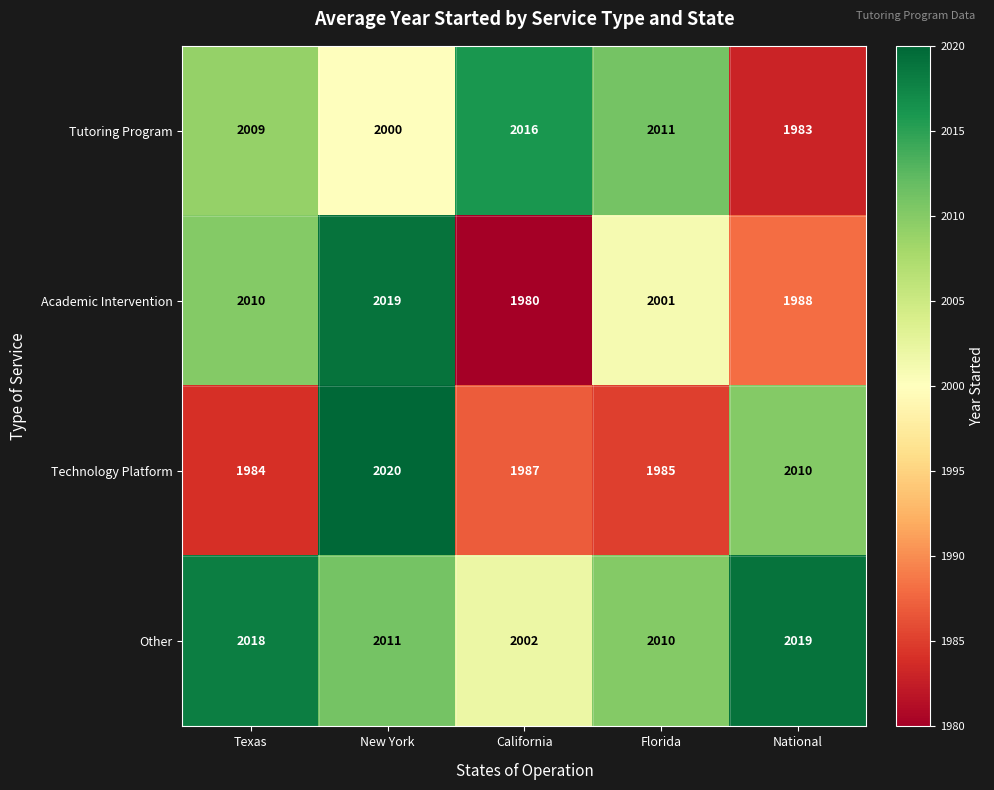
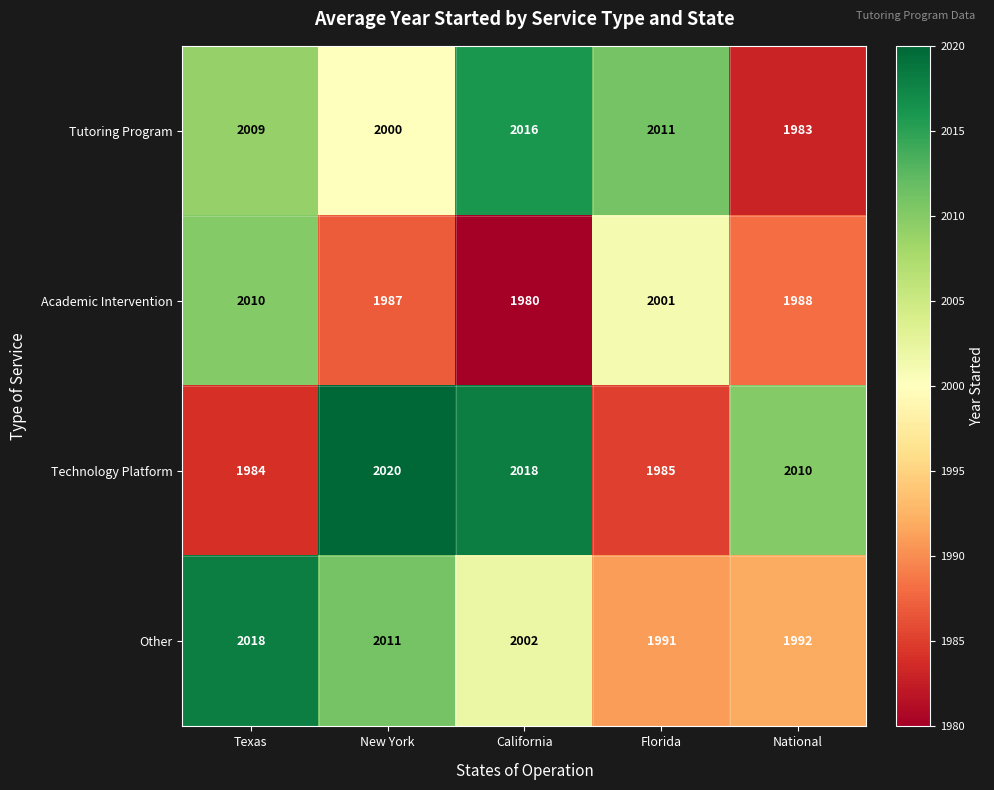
Academic Intervention, New York: 2019 -> 1987
Technology Platform, California: 1987 -> 2018
Other, Florida: 2010 -> 1991
Other, National: 2019 -> 1992
